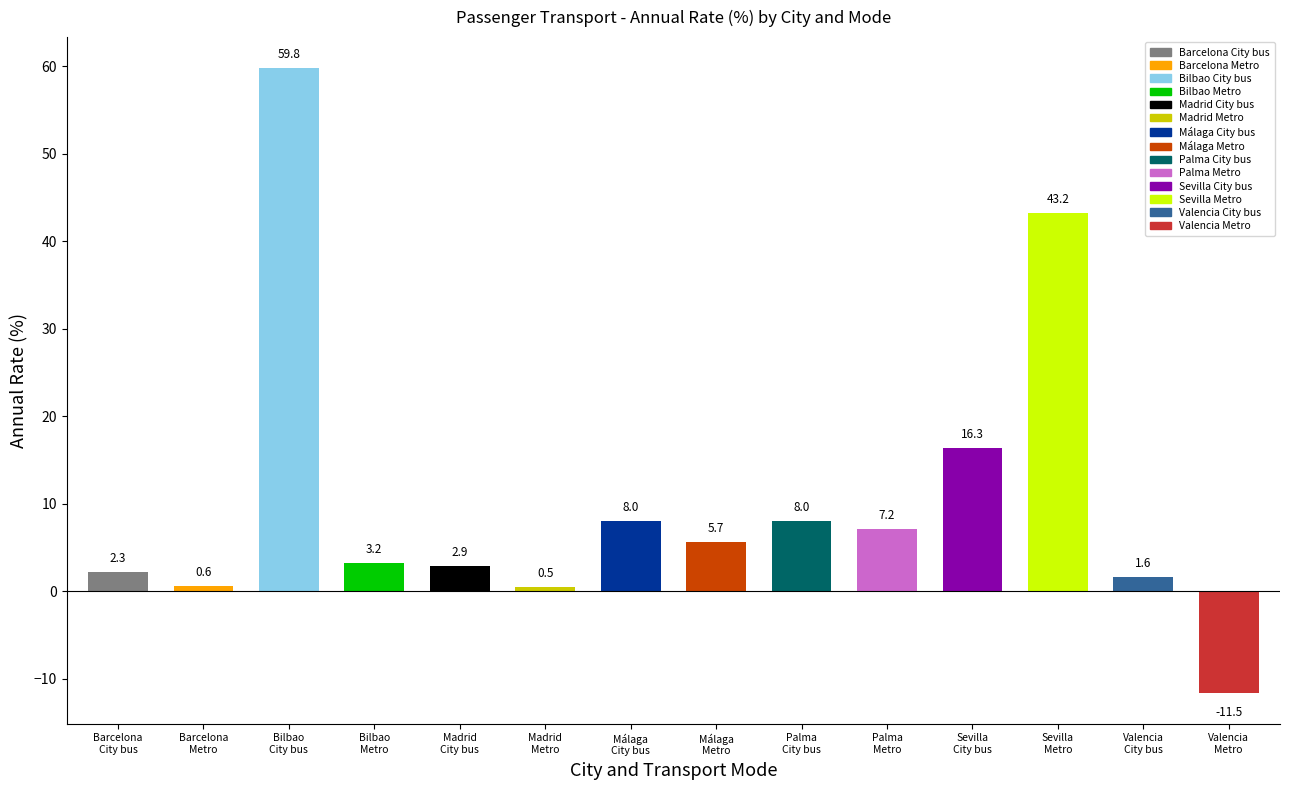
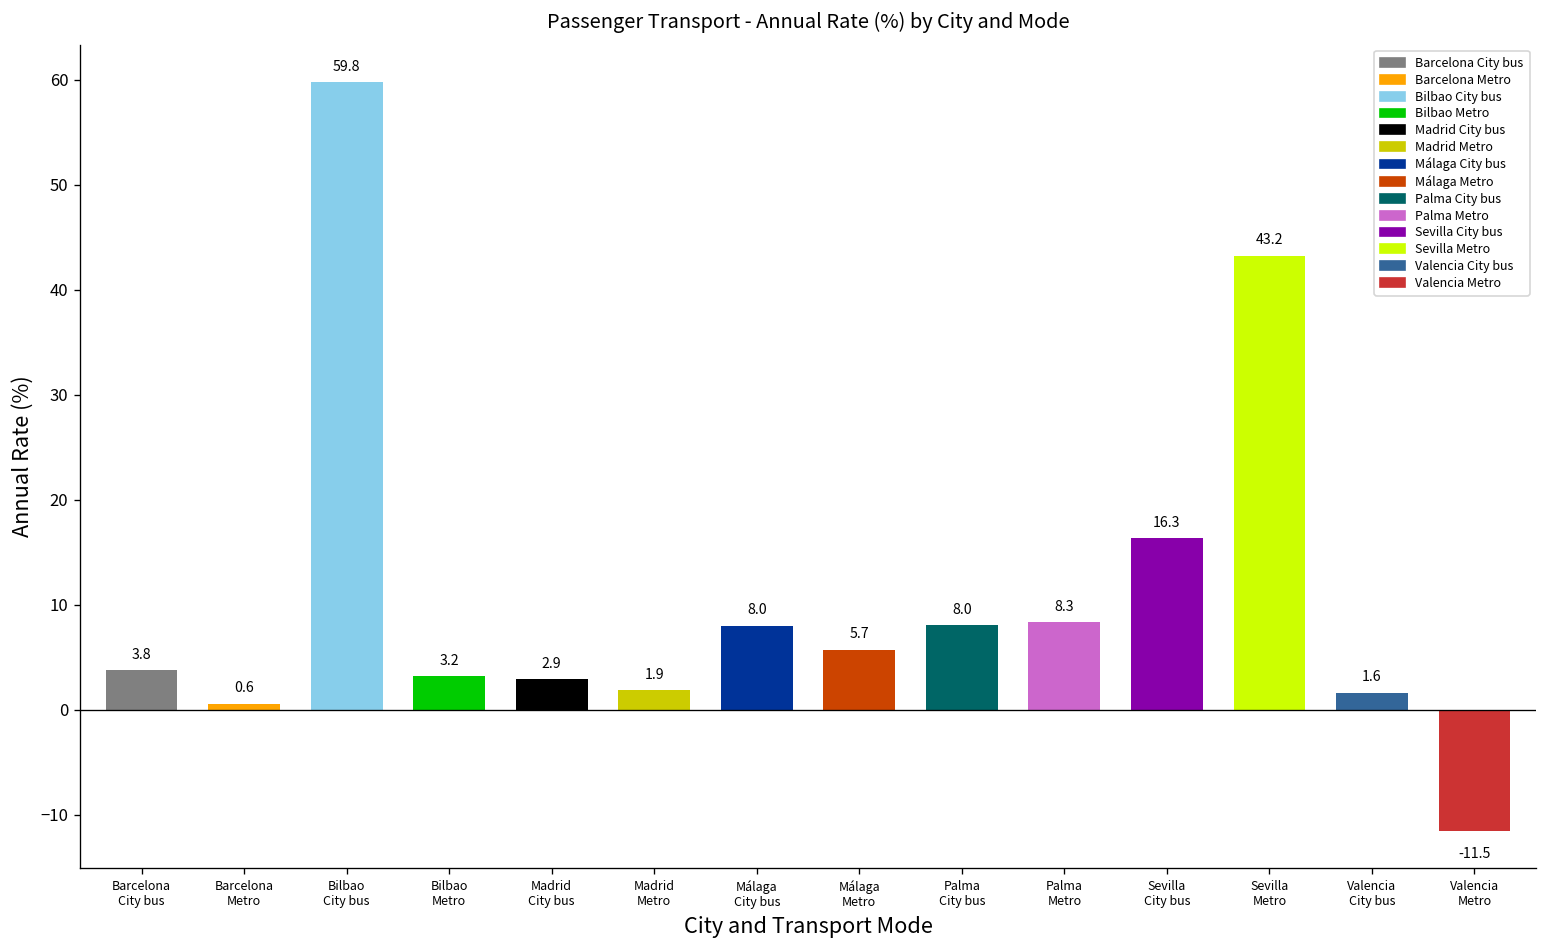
Barcelona City bus: 2.3 -> 3.8
Madrid Metro: 0.5 -> 1.9
Palma Metro: 7.2 -> 8.3
